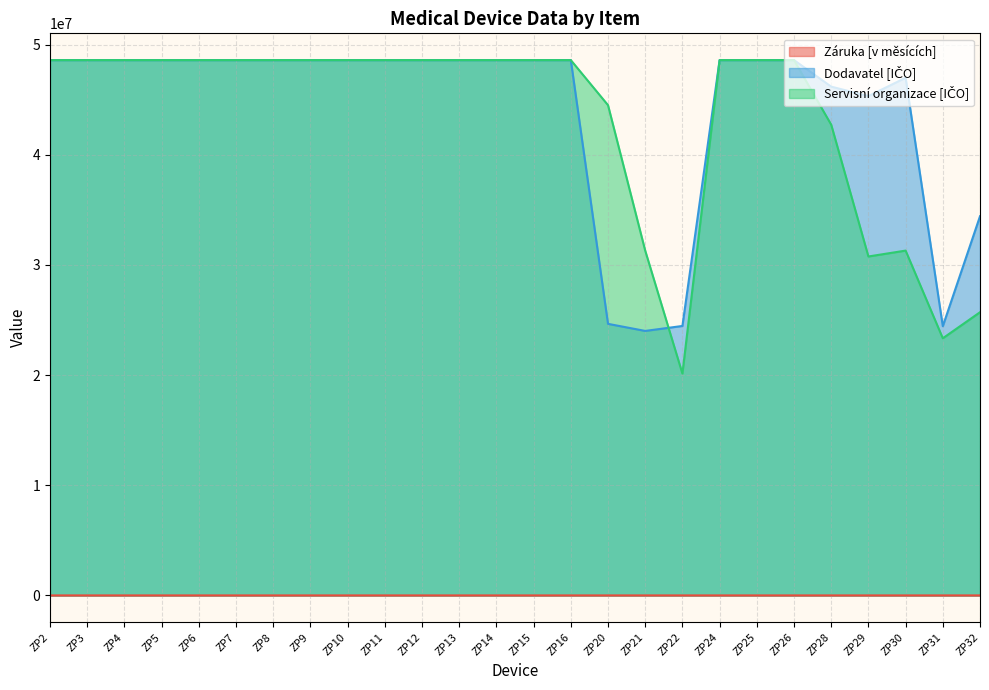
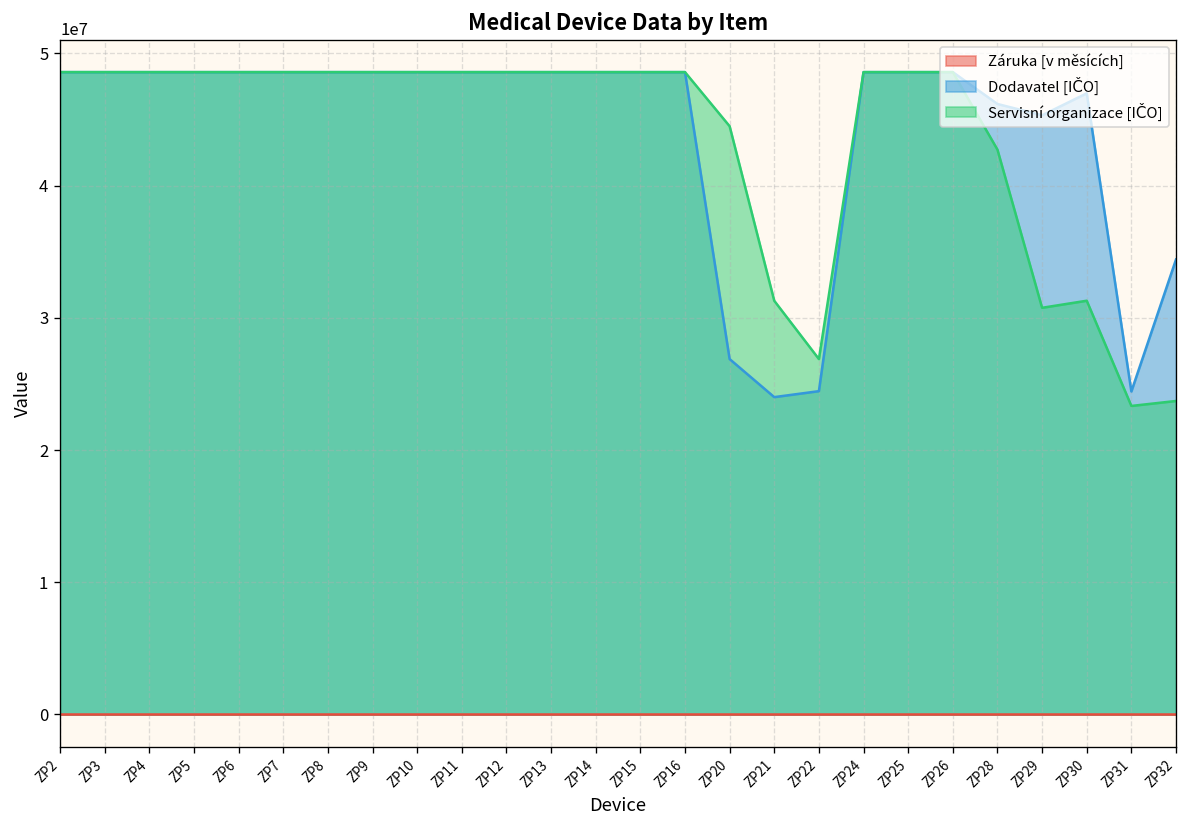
Dodavatel [IČO], ZP20: 24600000 -> 26900000
Servisní organizace [IČO], ZP22: 20100000 -> 26900000
Servisní organizace [IČO], ZP32: 25700000 -> 23700000
